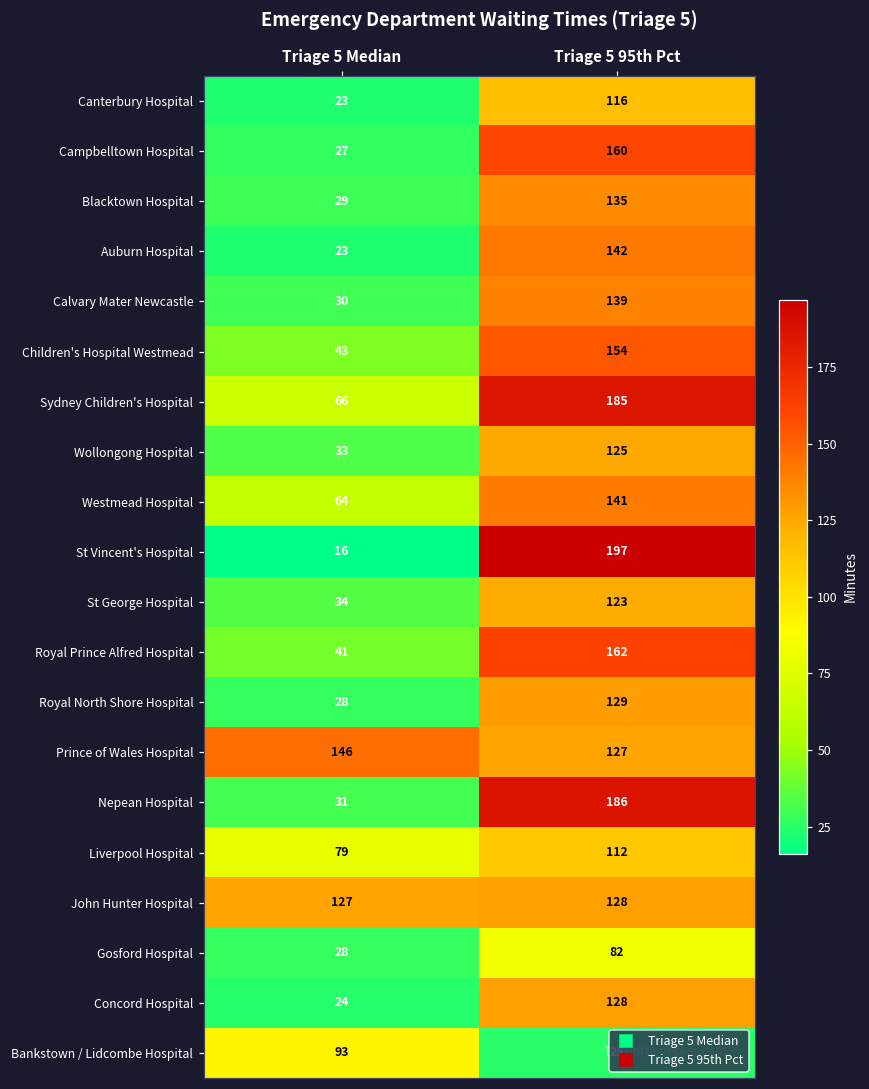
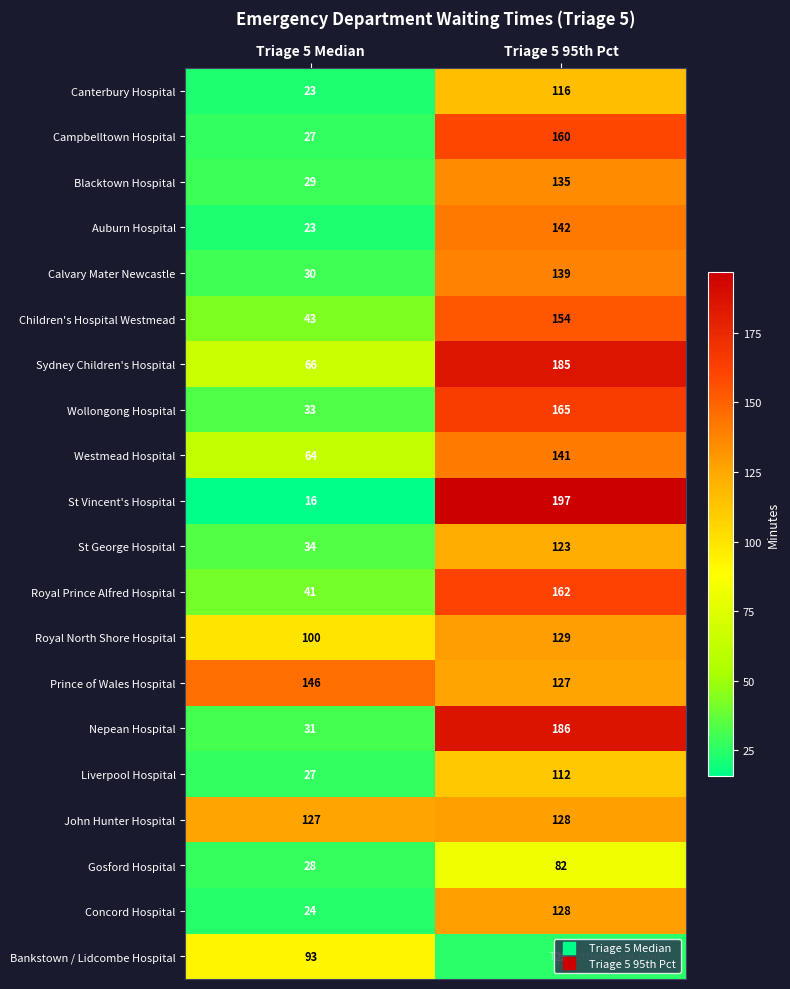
Wollongong Hospital, Triage 5 95th Pct: 125 -> 165
Royal North Shore Hospital, Triage 5 Median: 28 -> 100
Liverpool Hospital, Triage 5 Median: 79 -> 27
